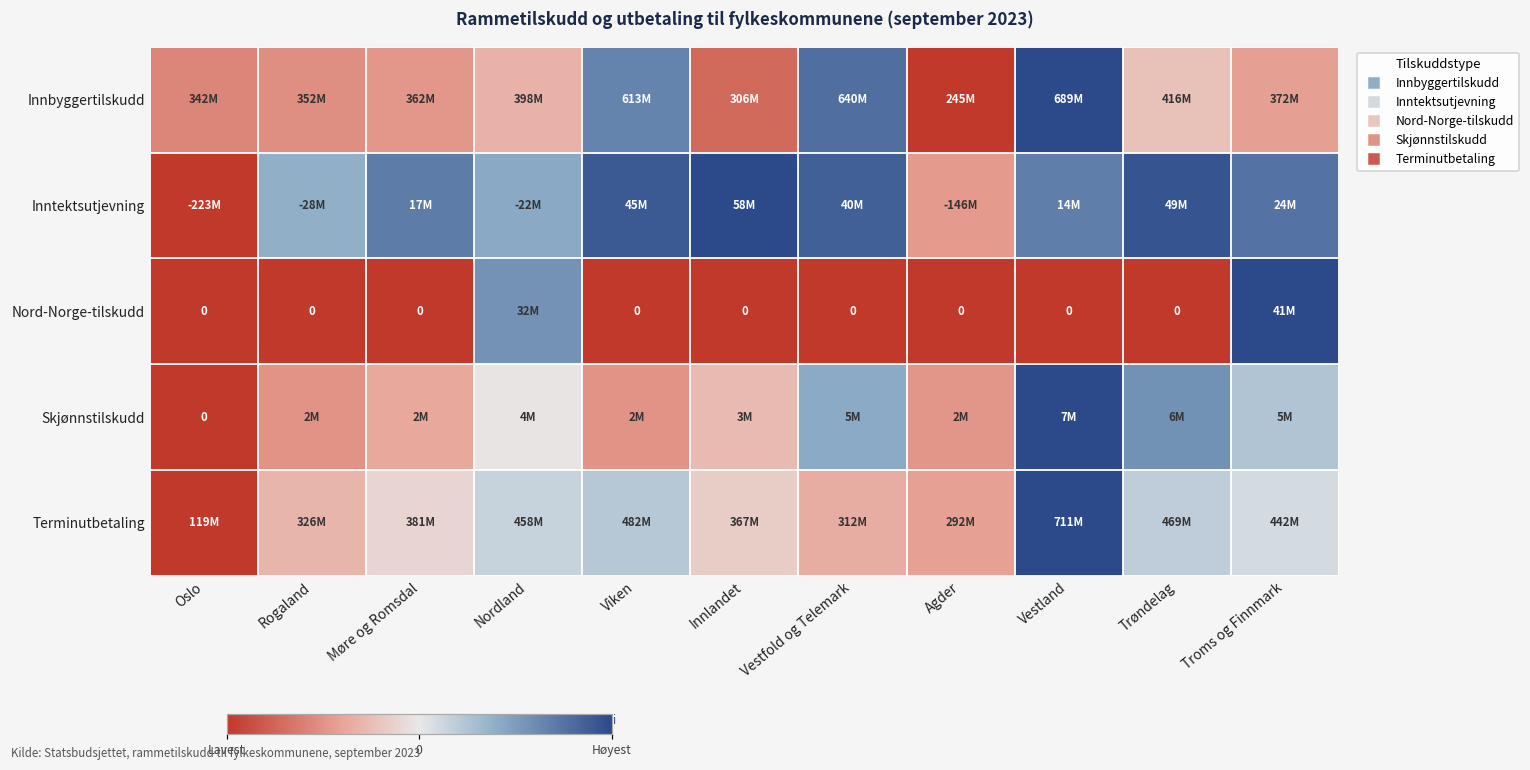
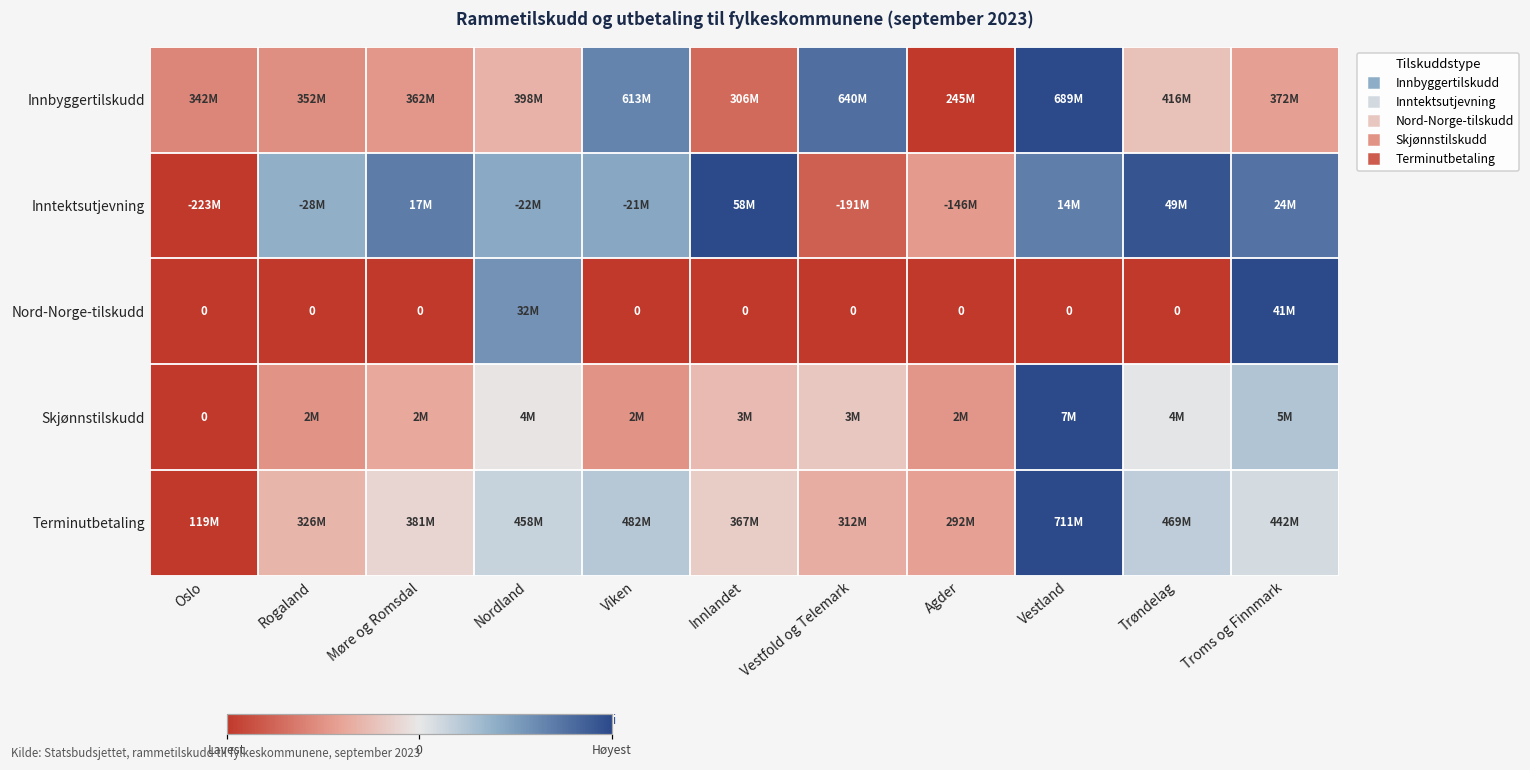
Inntektsutjevning, Viken: 45M -> -21M
Inntektsutjevning, Vestfold og Telemark: 40M -> -191M
Skjønnstilskudd, Vestfold og Telemark: 5M -> 3M
Skjønnstilskudd, Trøndelag: 6M -> 4M
